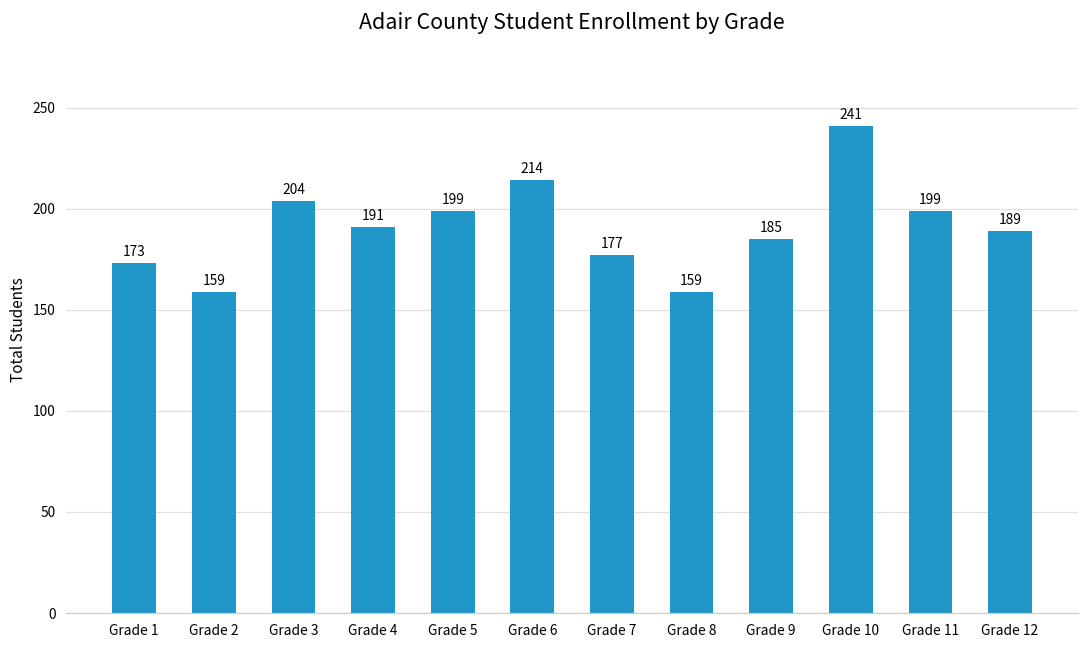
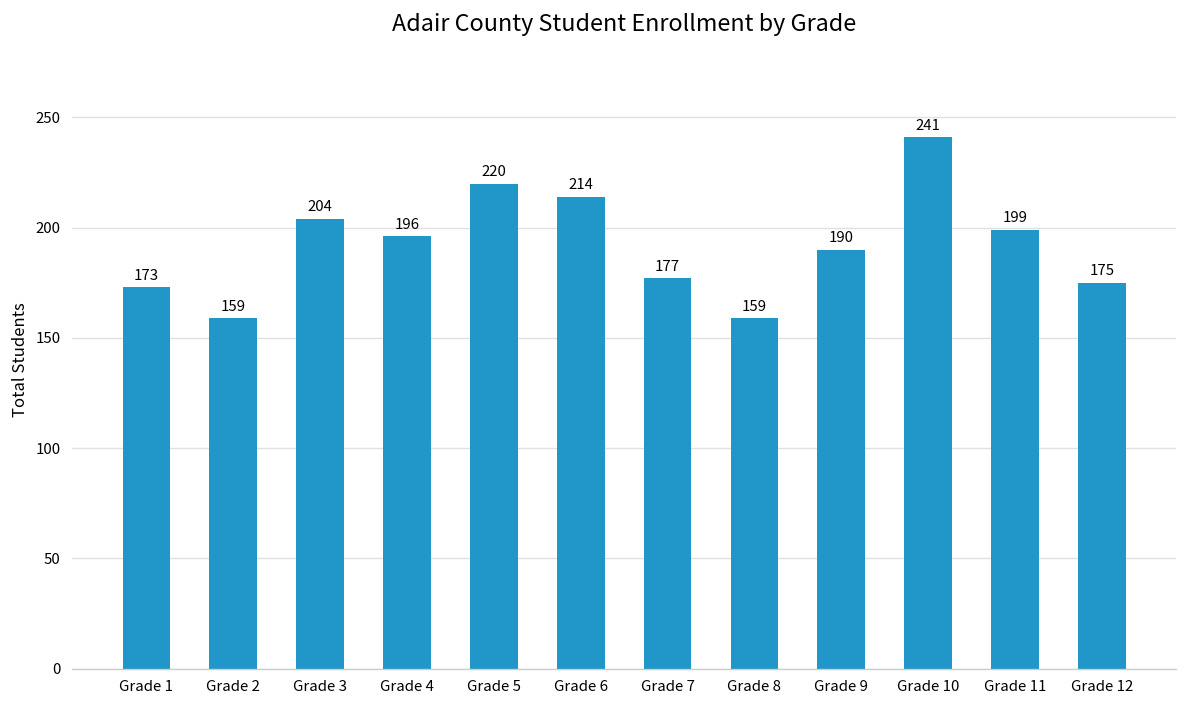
Grade 4: 191 -> 196
Grade 5: 199 -> 220
Grade 9: 185 -> 190
Grade 12: 189 -> 175
